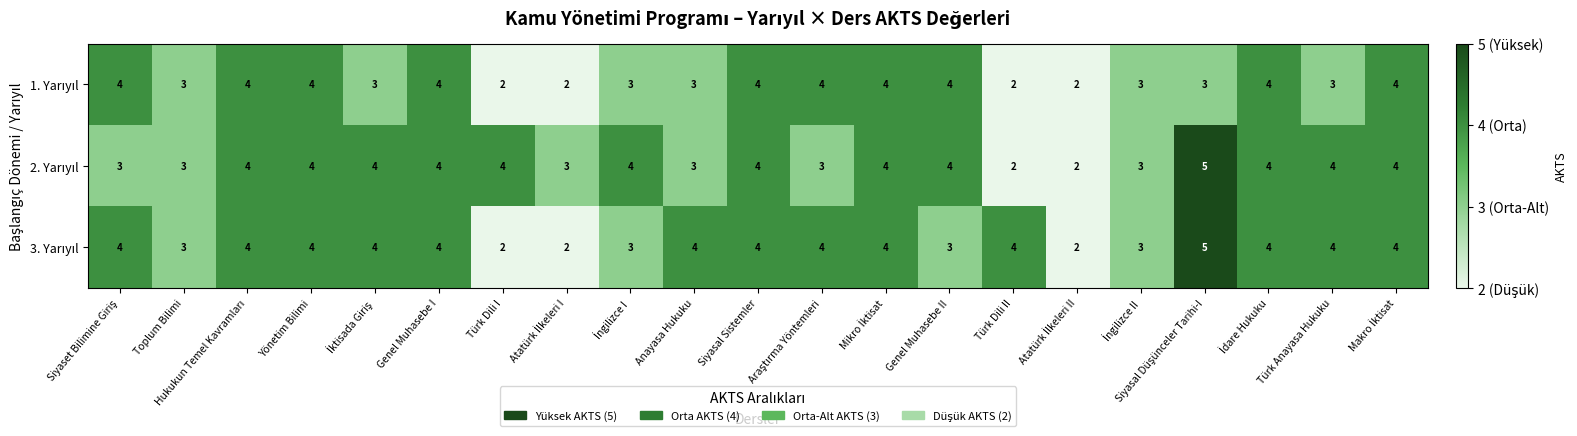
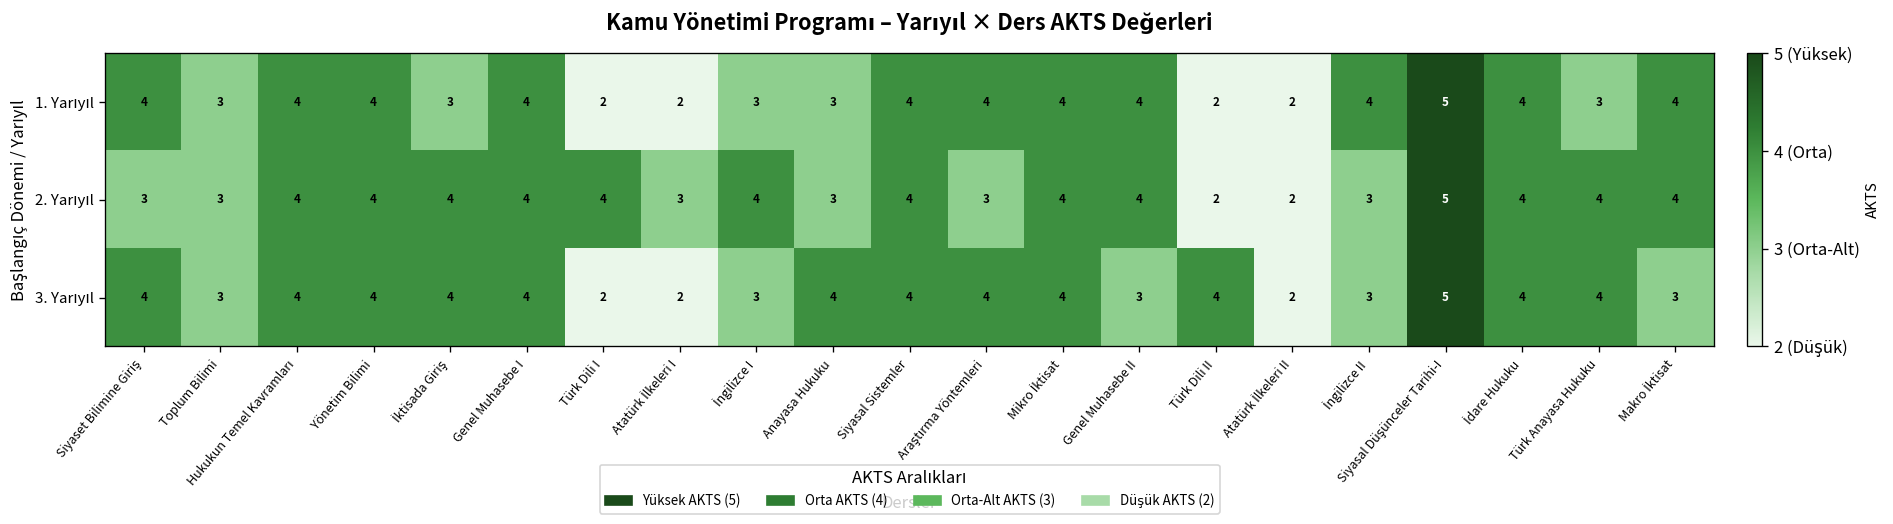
1. Yarıyıl, İngilizce II: 3 -> 4
1. Yarıyıl, Siyasal Düşünceler Tarihi-I: 3 -> 5
3. Yarıyıl, Makro İktisat: 4 -> 3
